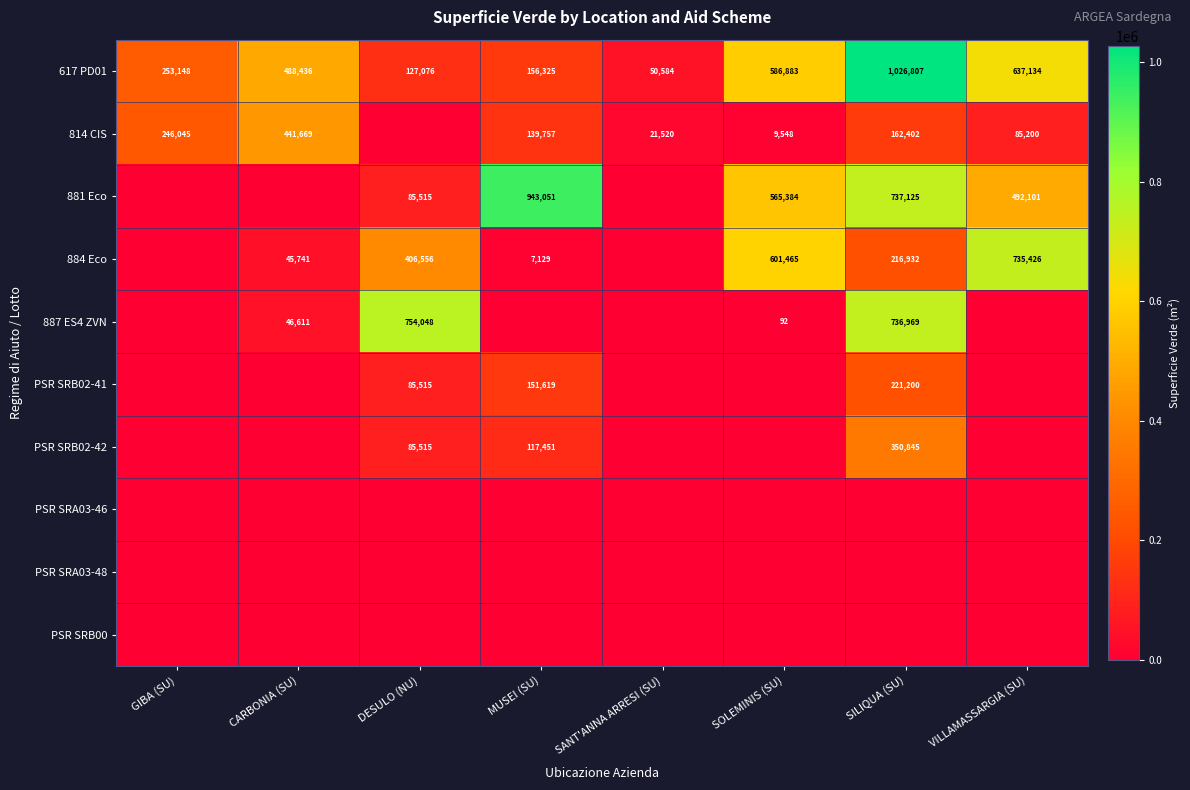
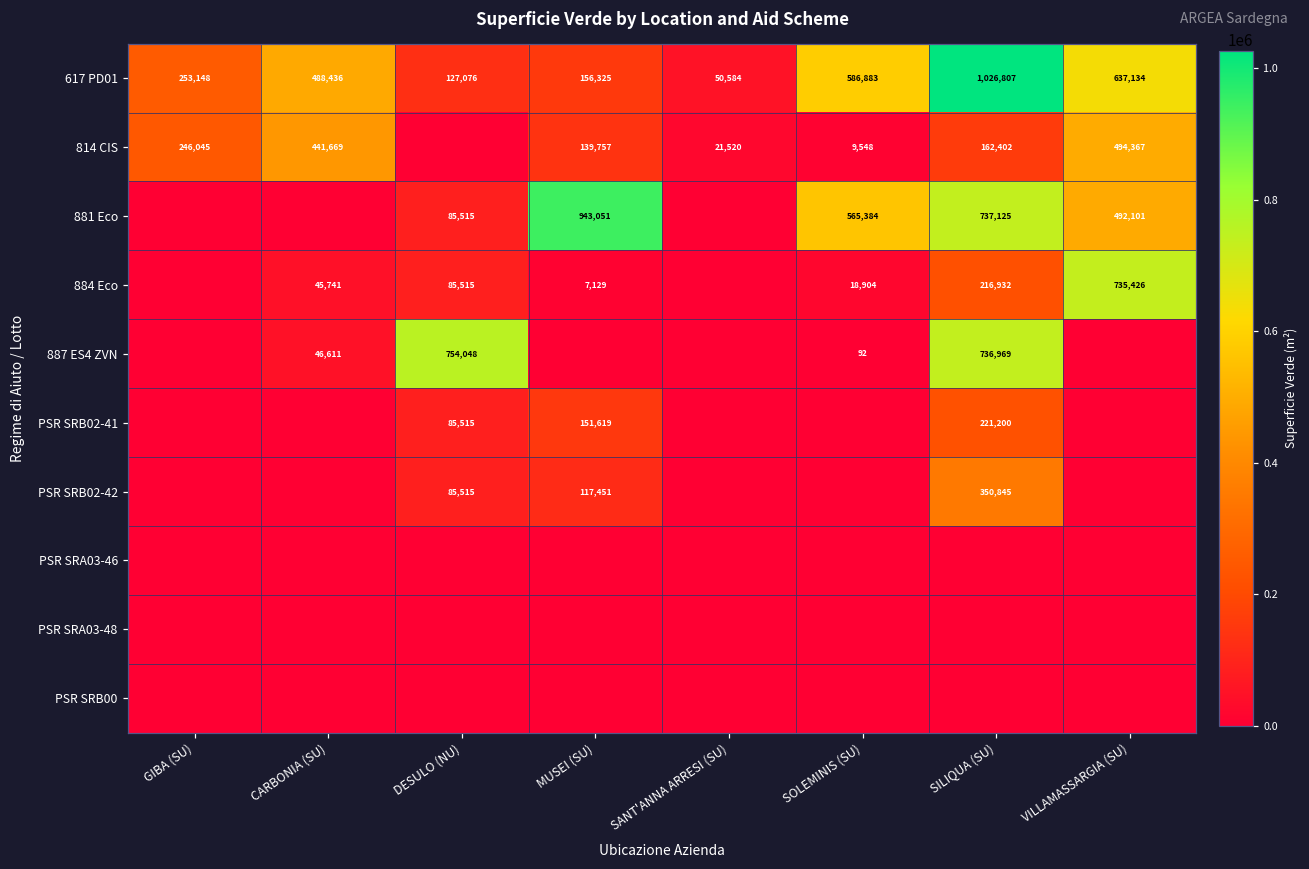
814 CIS, VILLAMASSARGIA (SU): 85,200 -> 494,367
884 Eco, DESULO (NU): 406,556 -> 85,515
884 Eco, SOLEMINIS (SU): 601,465 -> 18,904
